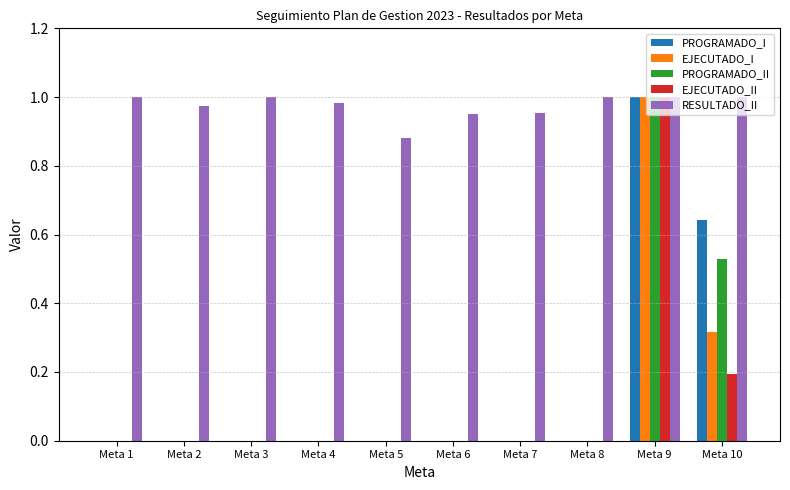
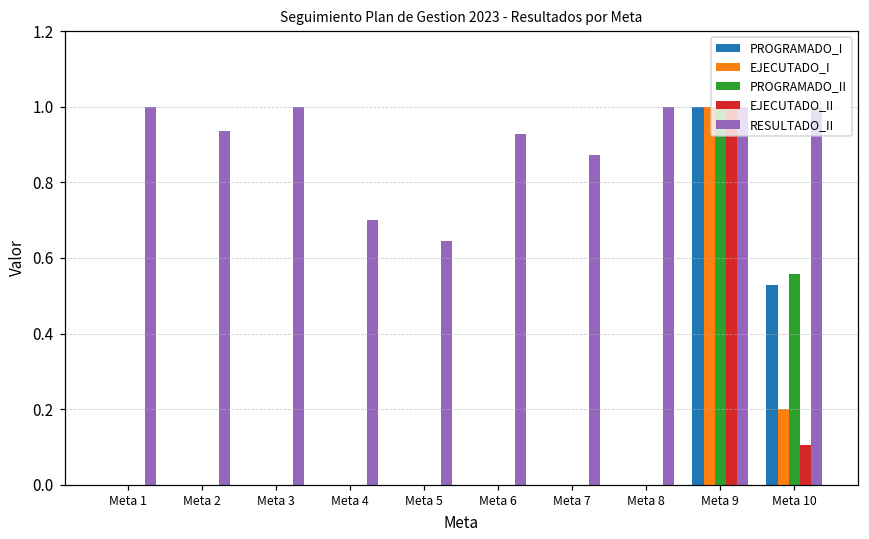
RESULTADO_II, Meta 2: 0.97 -> 0.94
RESULTADO_II, Meta 4: 0.98 -> 0.70
RESULTADO_II, Meta 5: 0.88 -> 0.65
RESULTADO_II, Meta 6: 0.95 -> 0.93
RESULTADO_II, Meta 7: 0.95 -> 0.87
PROGRAMADO_I, Meta 10: 0.64 -> 0.53
EJECUTADO_I, Meta 10: 0.32 -> 0.20
PROGRAMADO_II, Meta 10: 0.53 -> 0.56
EJECUTADO_II, Meta 10: 0.19 -> 0.11
